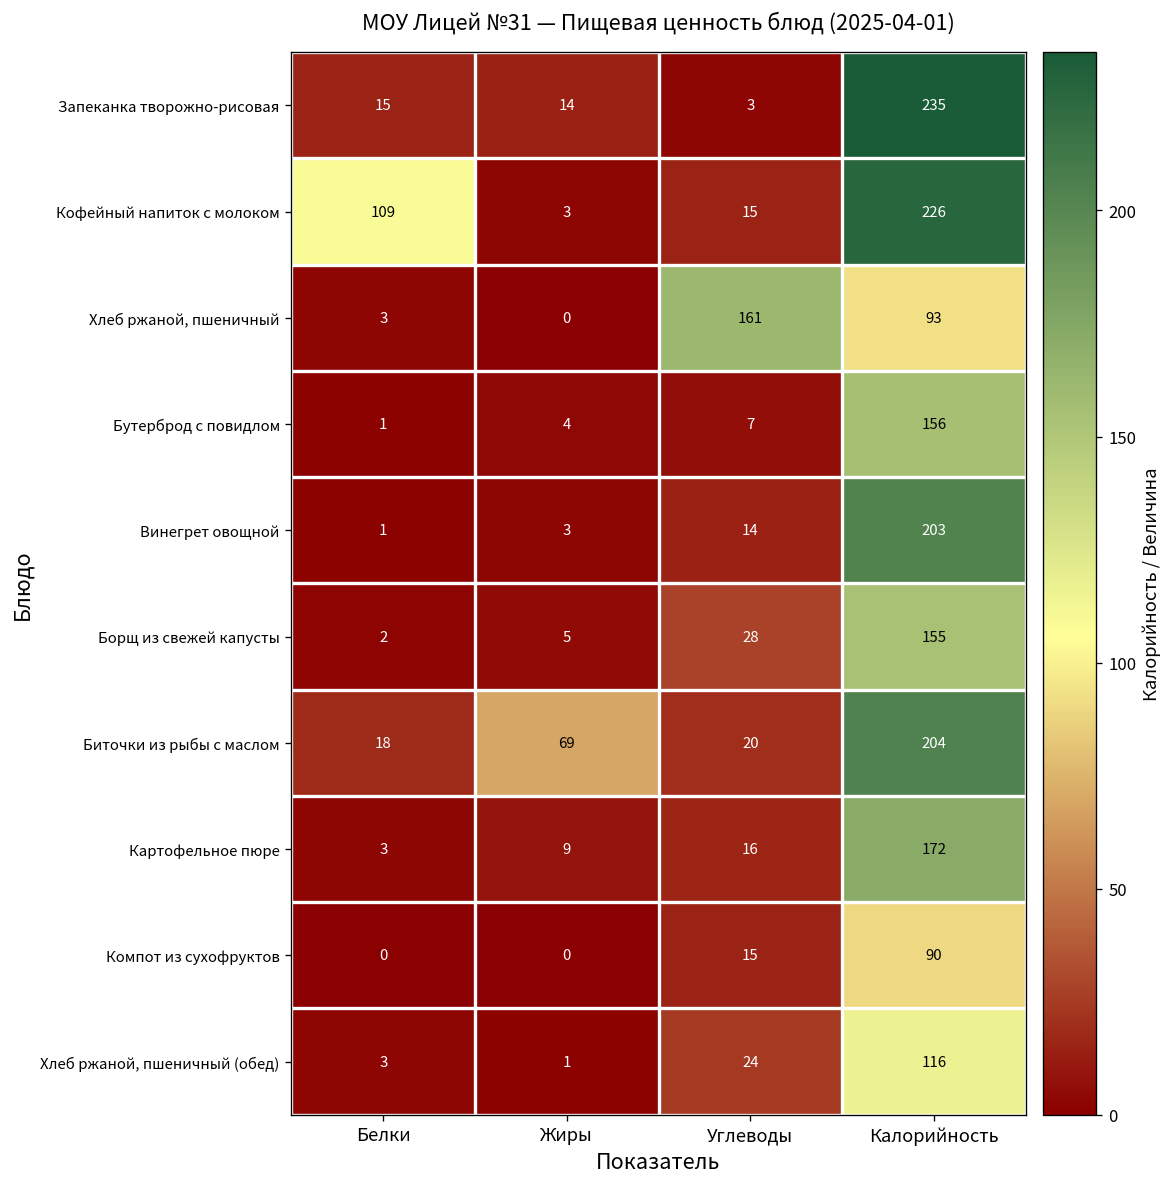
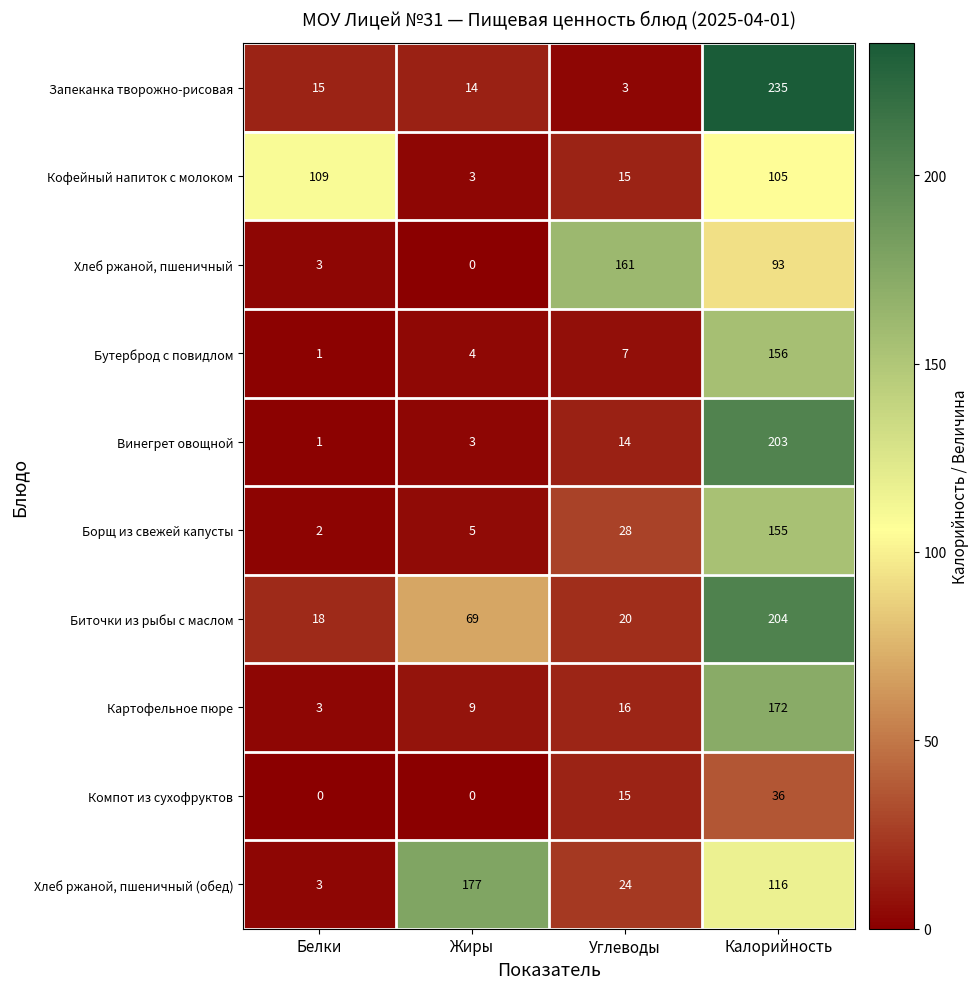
Кофейный напиток с молоком, Калорийность: 226 -> 105
Компот из сухофруктов, Калорийность: 90 -> 36
Хлеб ржаной, пшеничный (обед), Жиры: 1 -> 177
